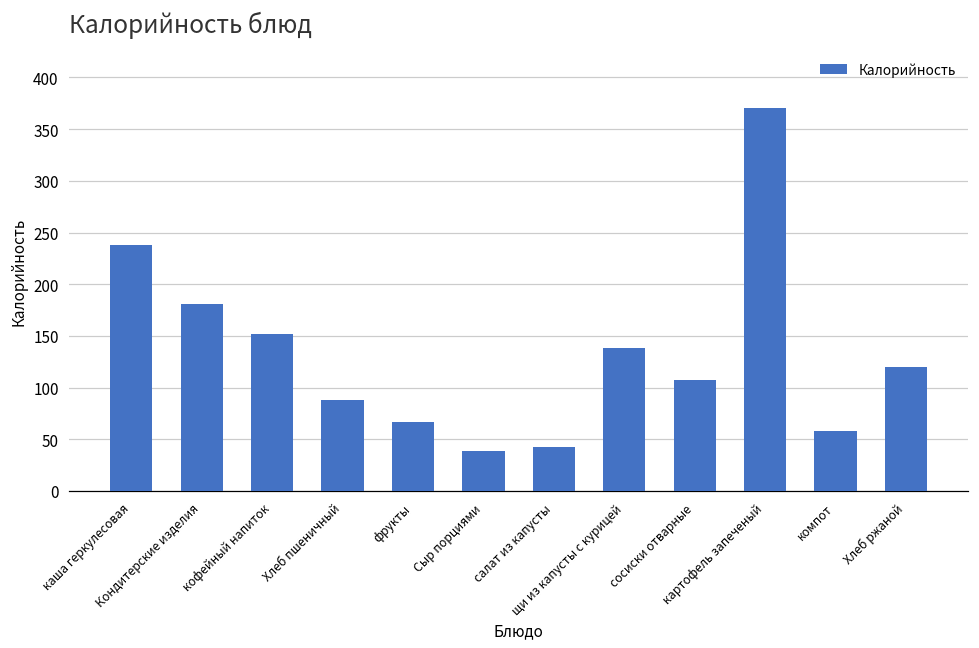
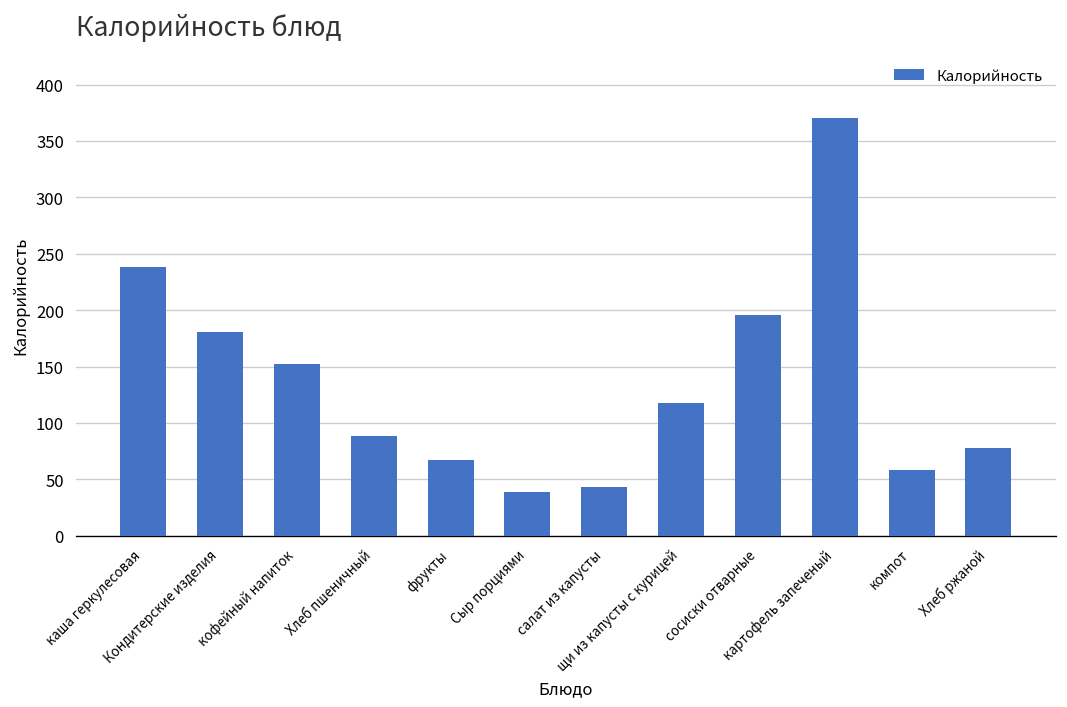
щи из капусты с курицей: 140 -> 120
сосиски отварные: 110 -> 200
Хлеб ржаной: 120 -> 80
